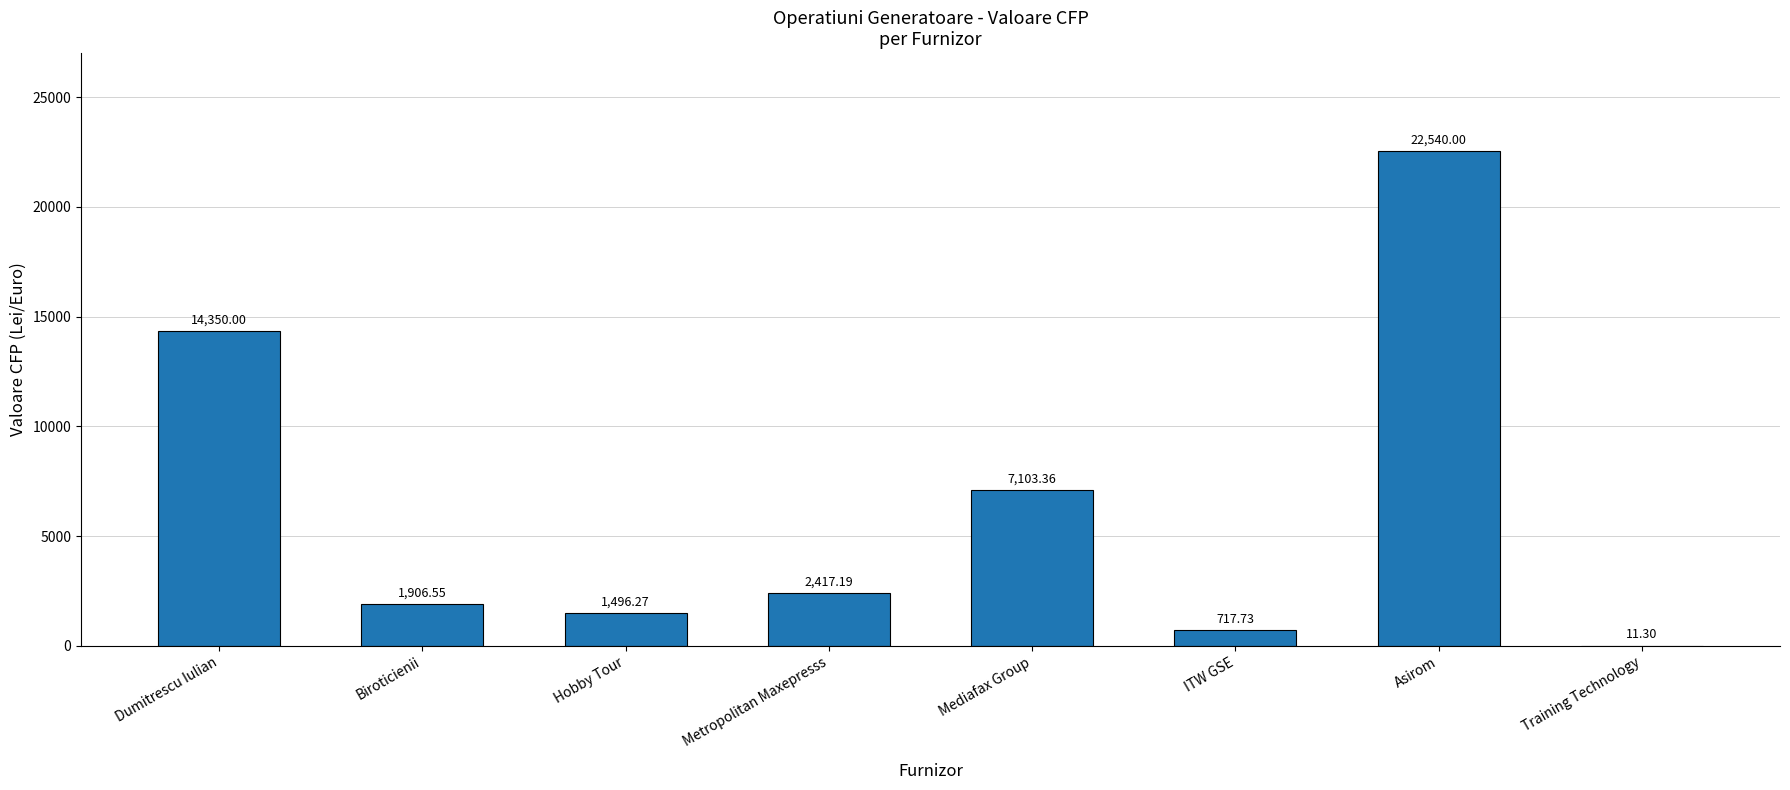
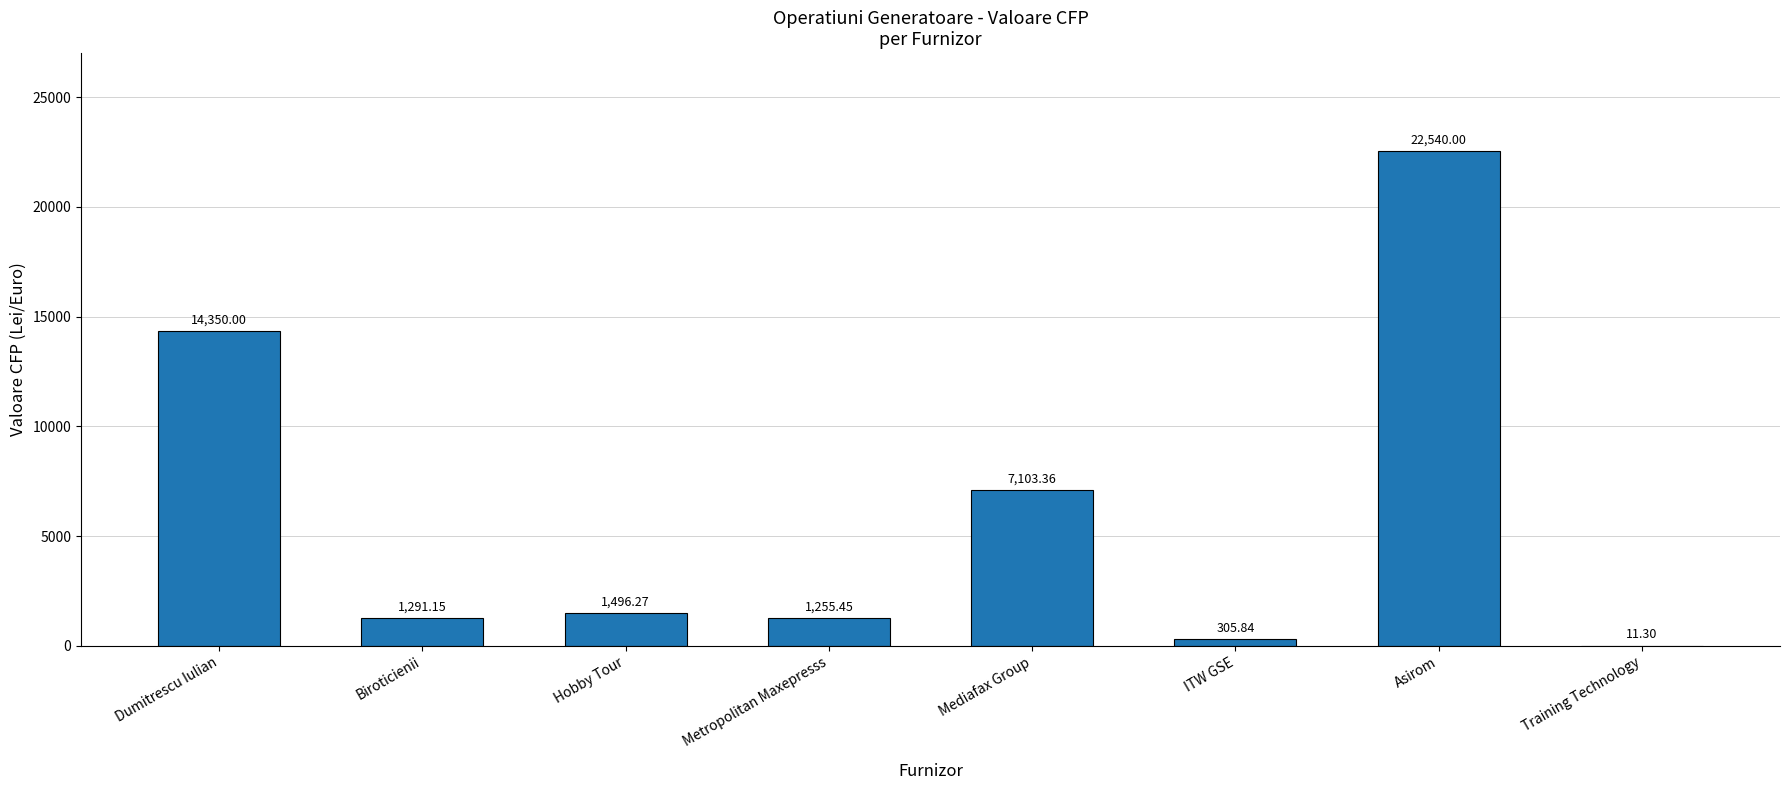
Biroticienii: 1,906.55 -> 1,291.15
Metropolitan Maxepresss: 2,417.19 -> 1,255.45
ITW GSE: 717.73 -> 305.84
